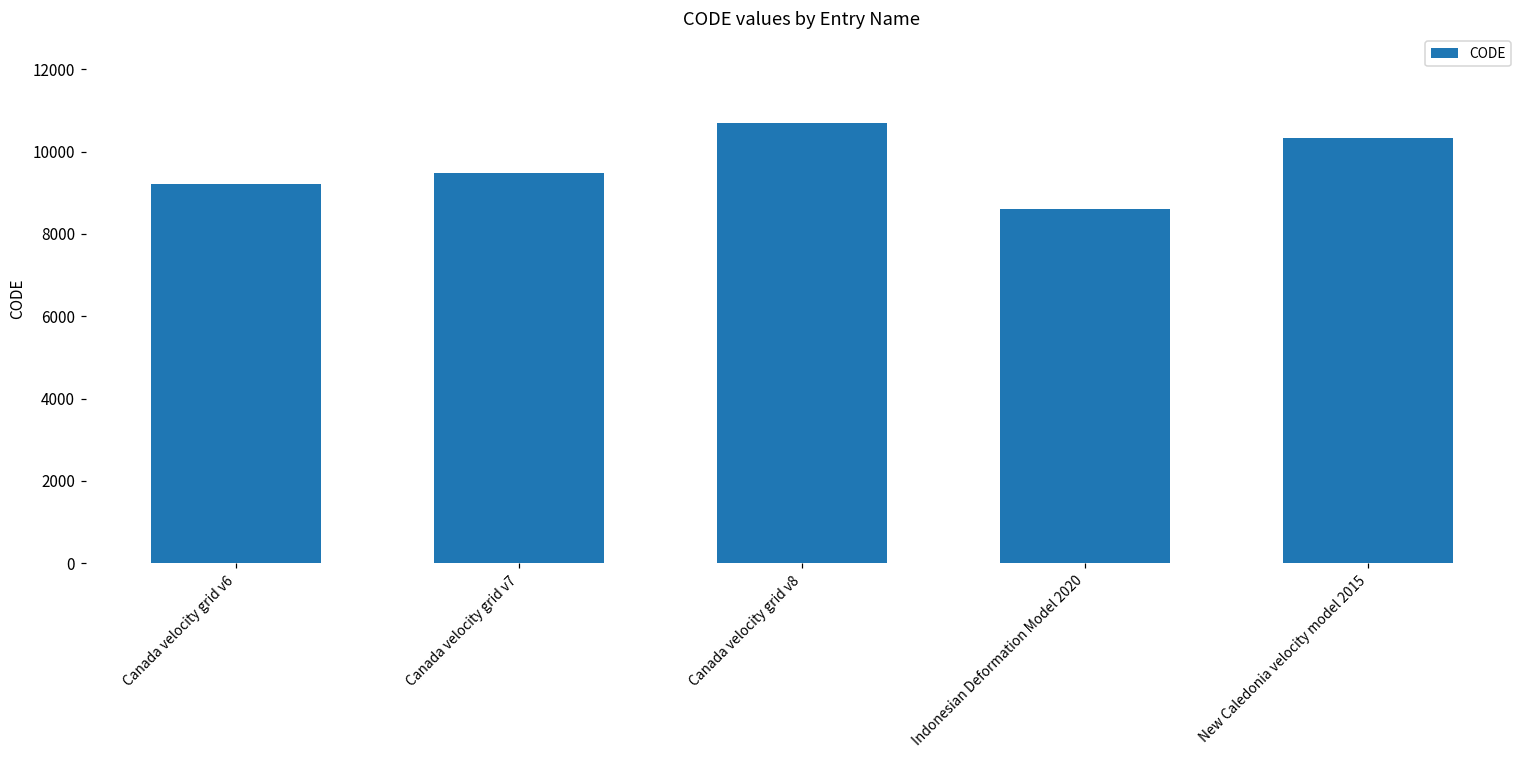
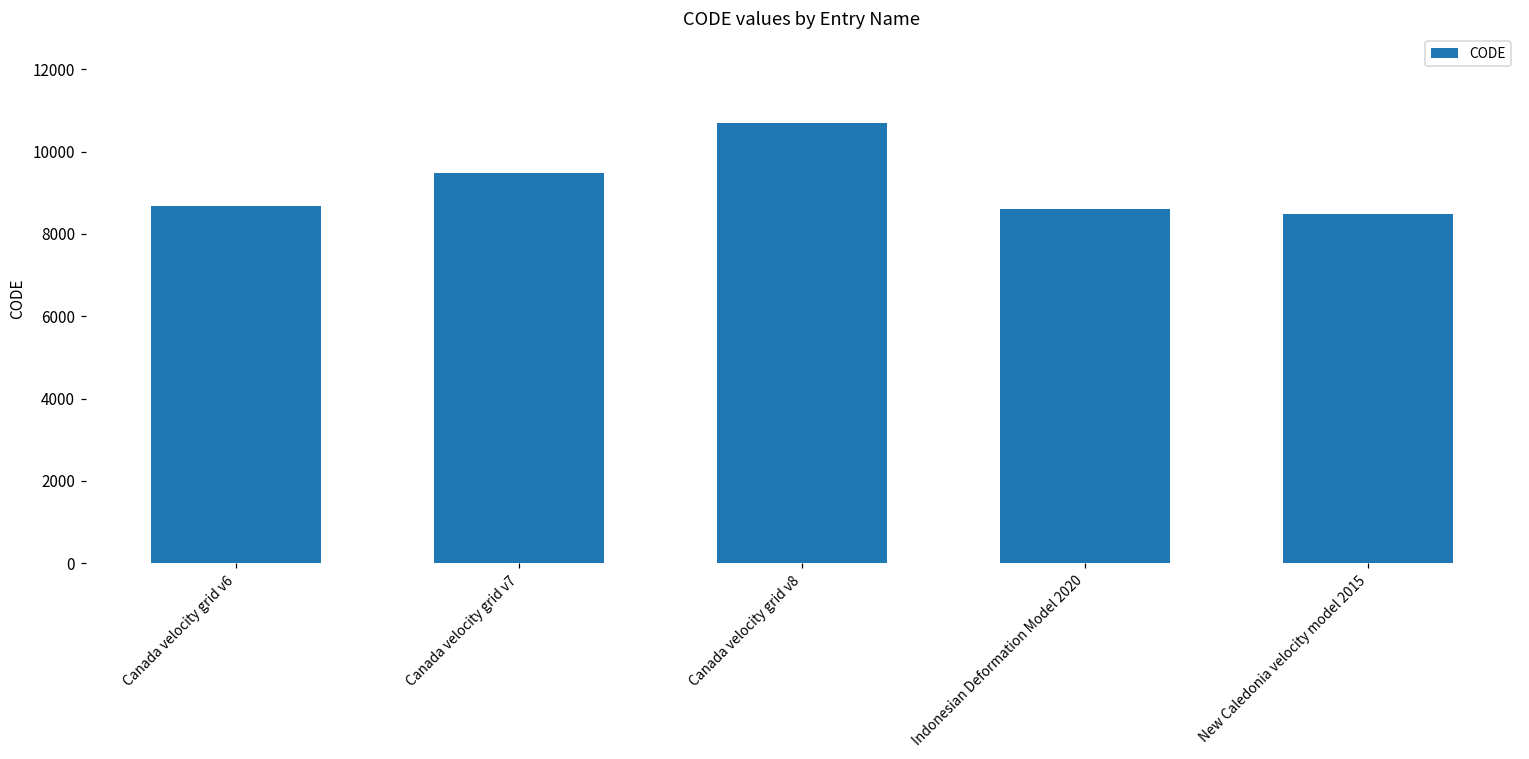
Canada velocity grid v6: 9200 -> 8700
New Caledonia velocity model 2015: 10300 -> 8500
